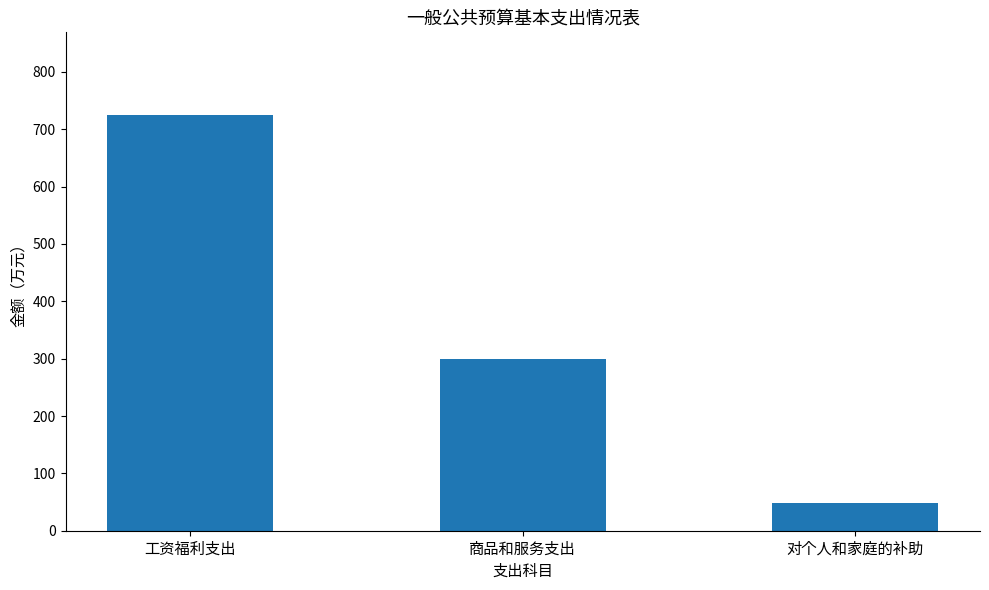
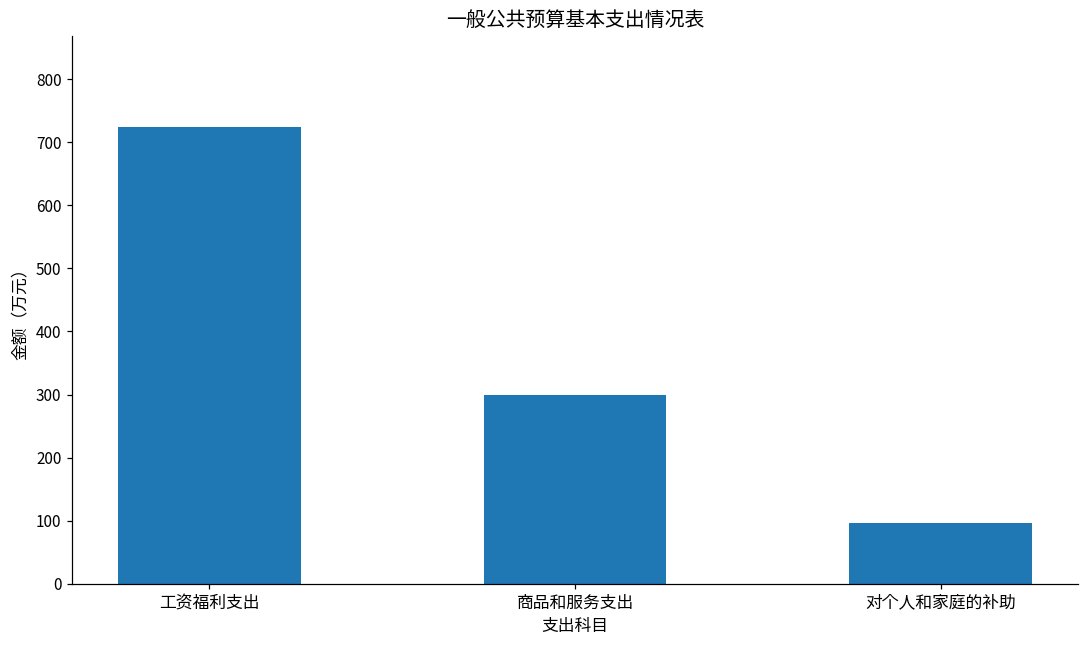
对个人和家庭的补助: 50 -> 100
